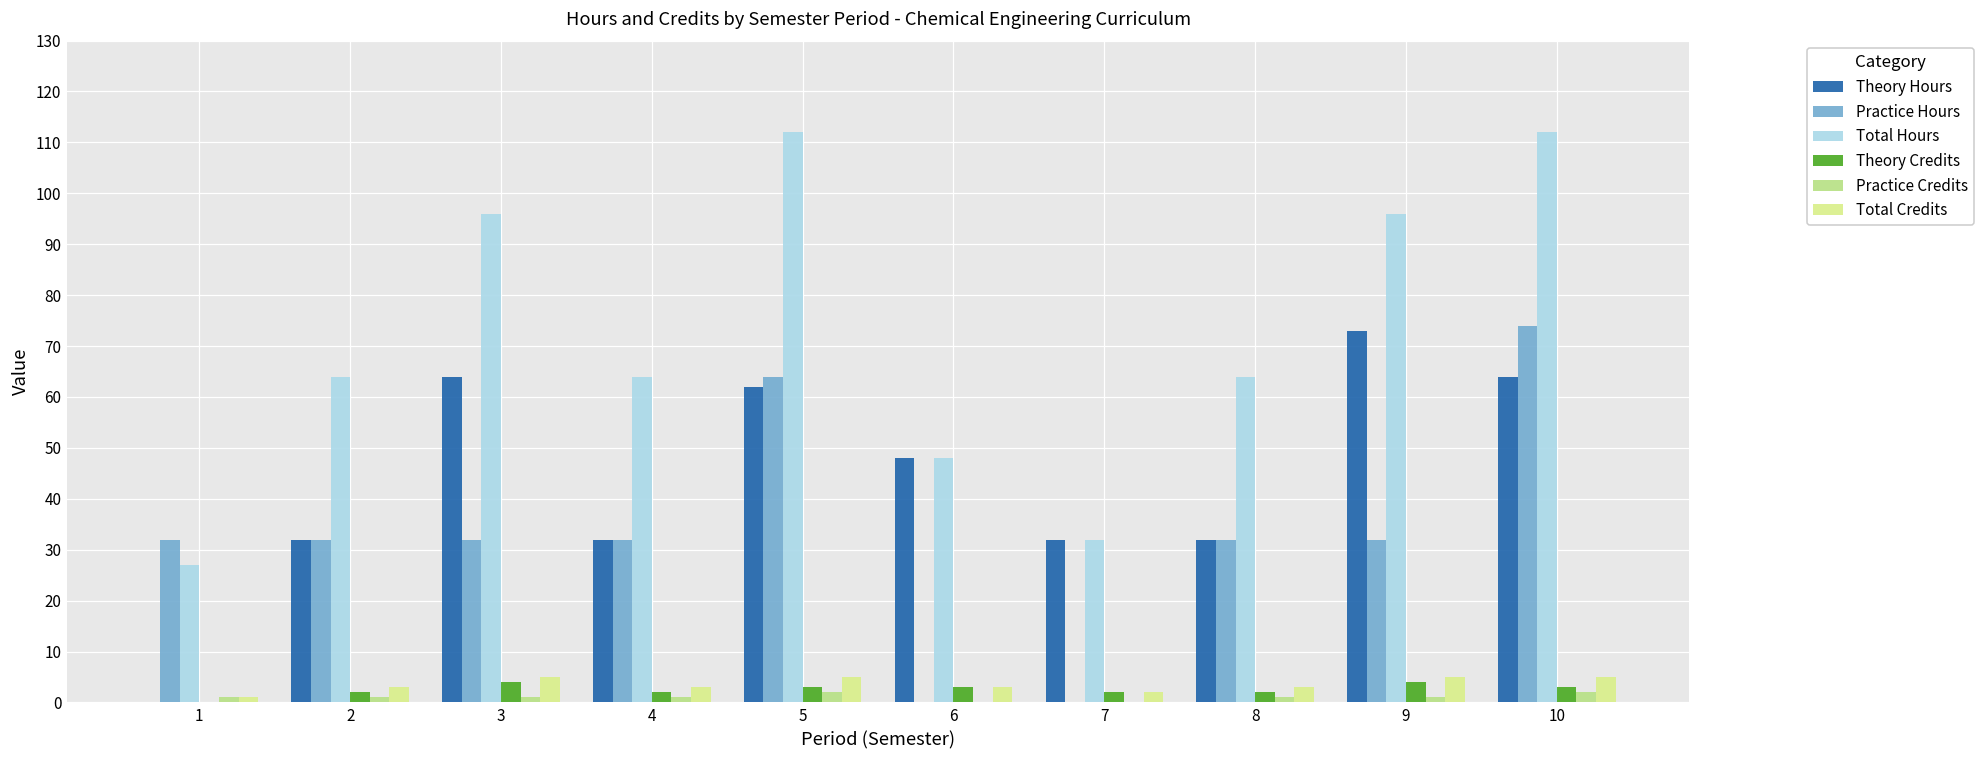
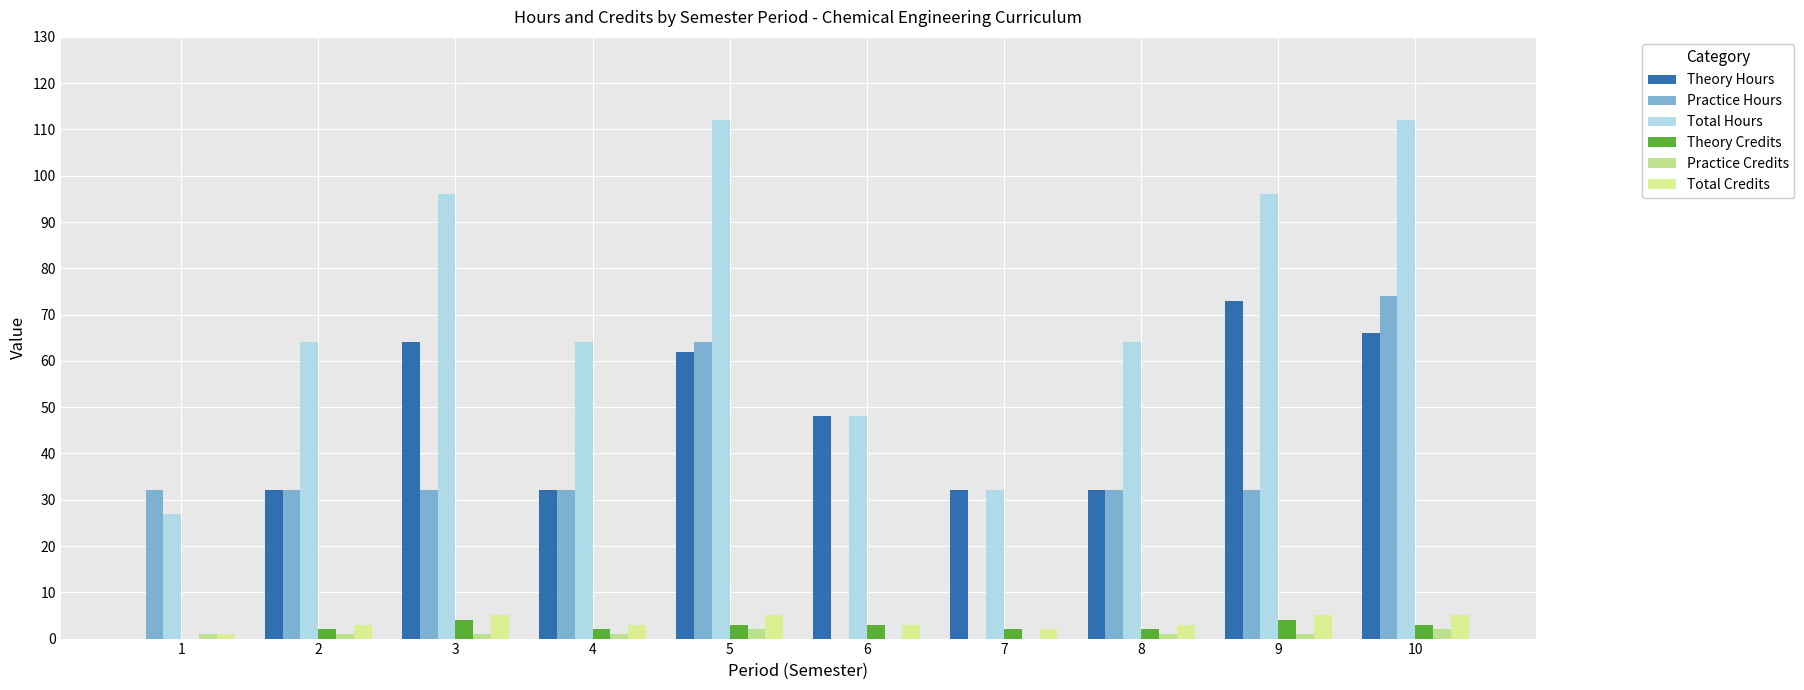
Theory Hours, 10: 64 -> 66
